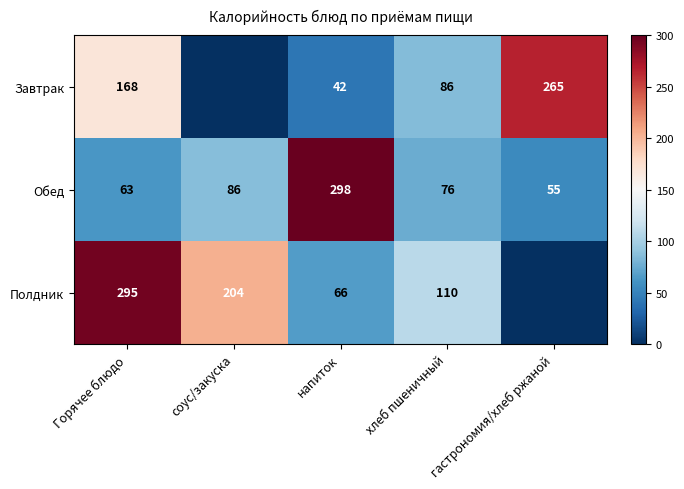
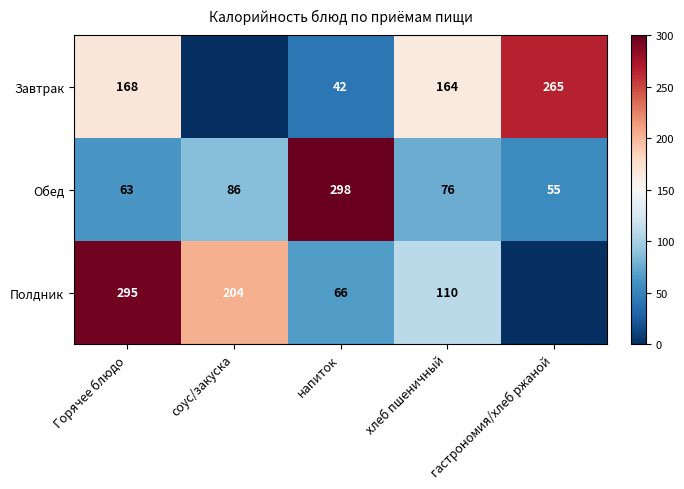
Завтрак, хлеб пшеничный: 86 -> 164
